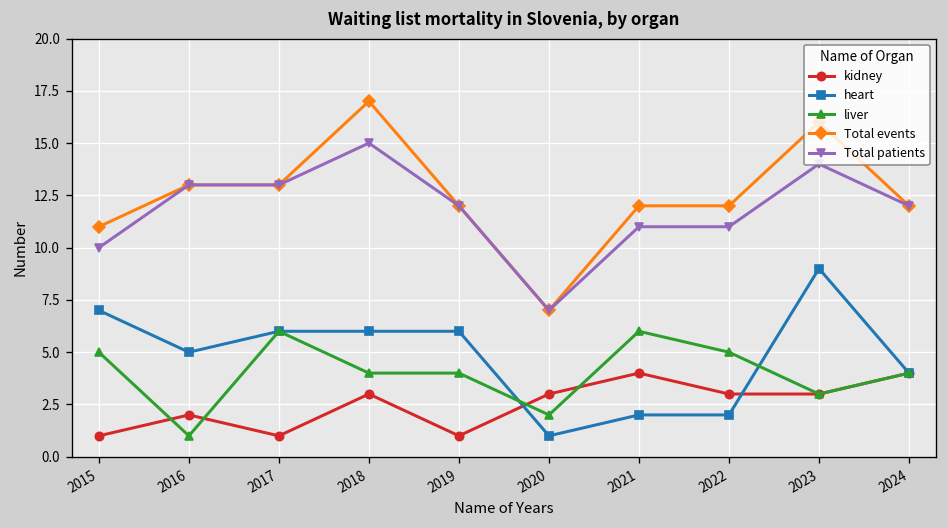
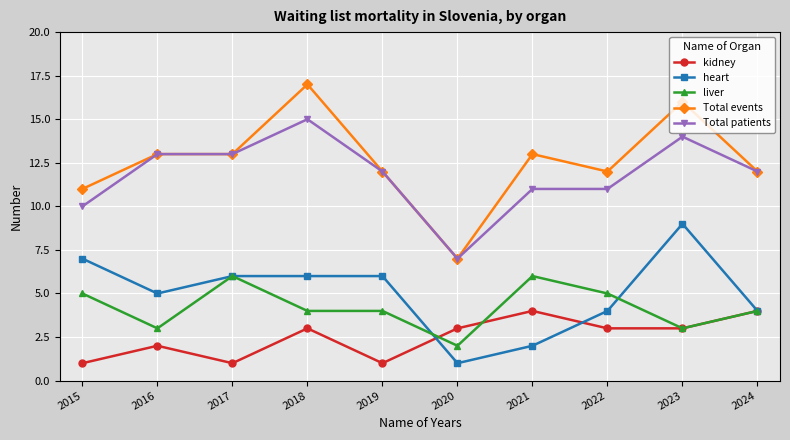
liver, 2016: 1 -> 3
Total events, 2021: 12 -> 13
heart, 2022: 2 -> 4
